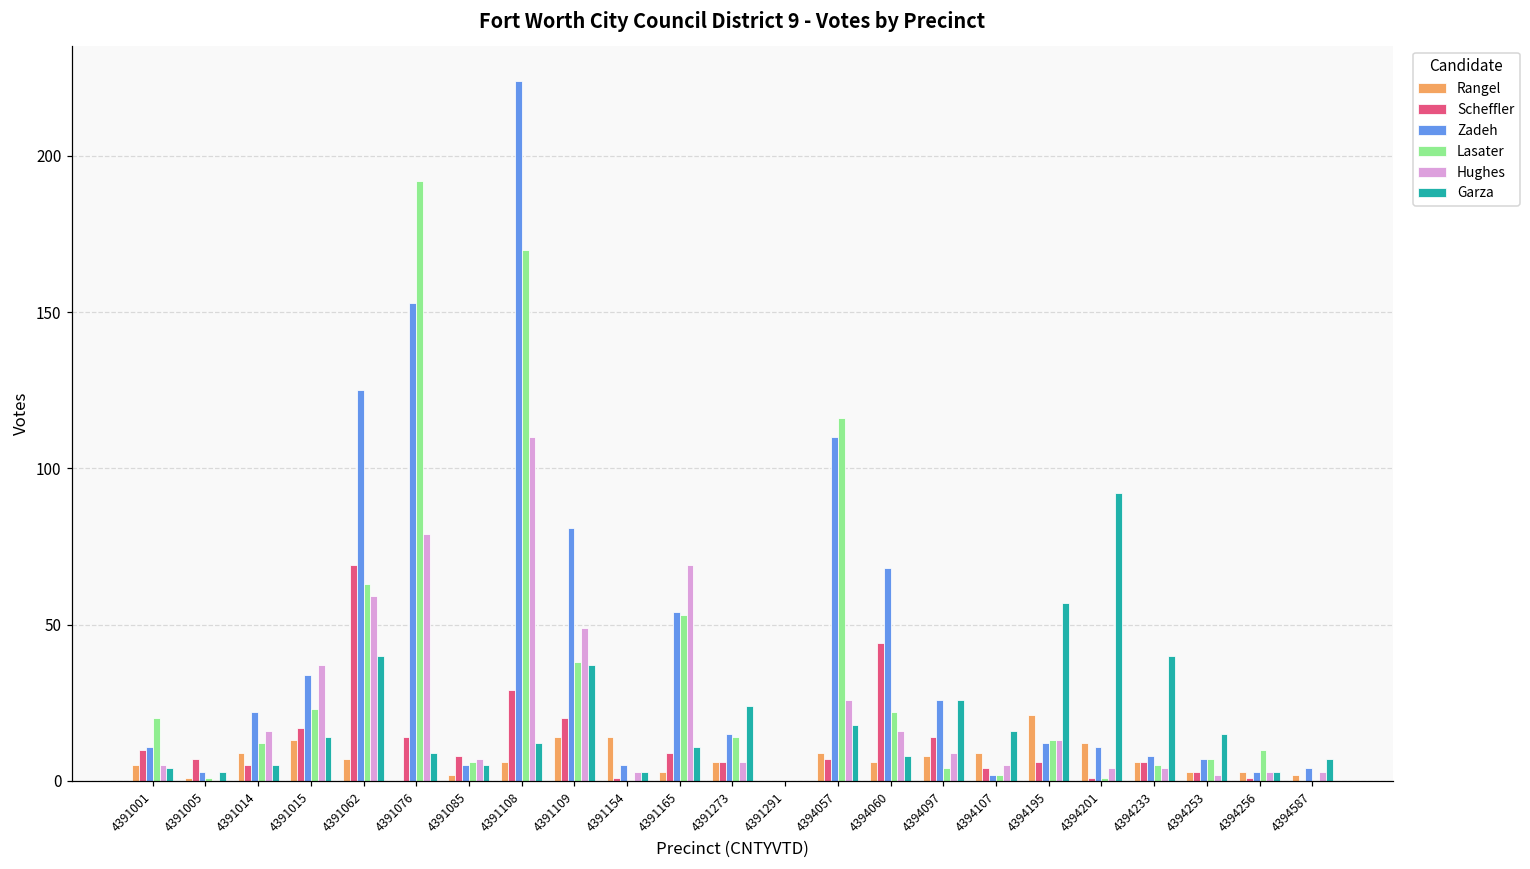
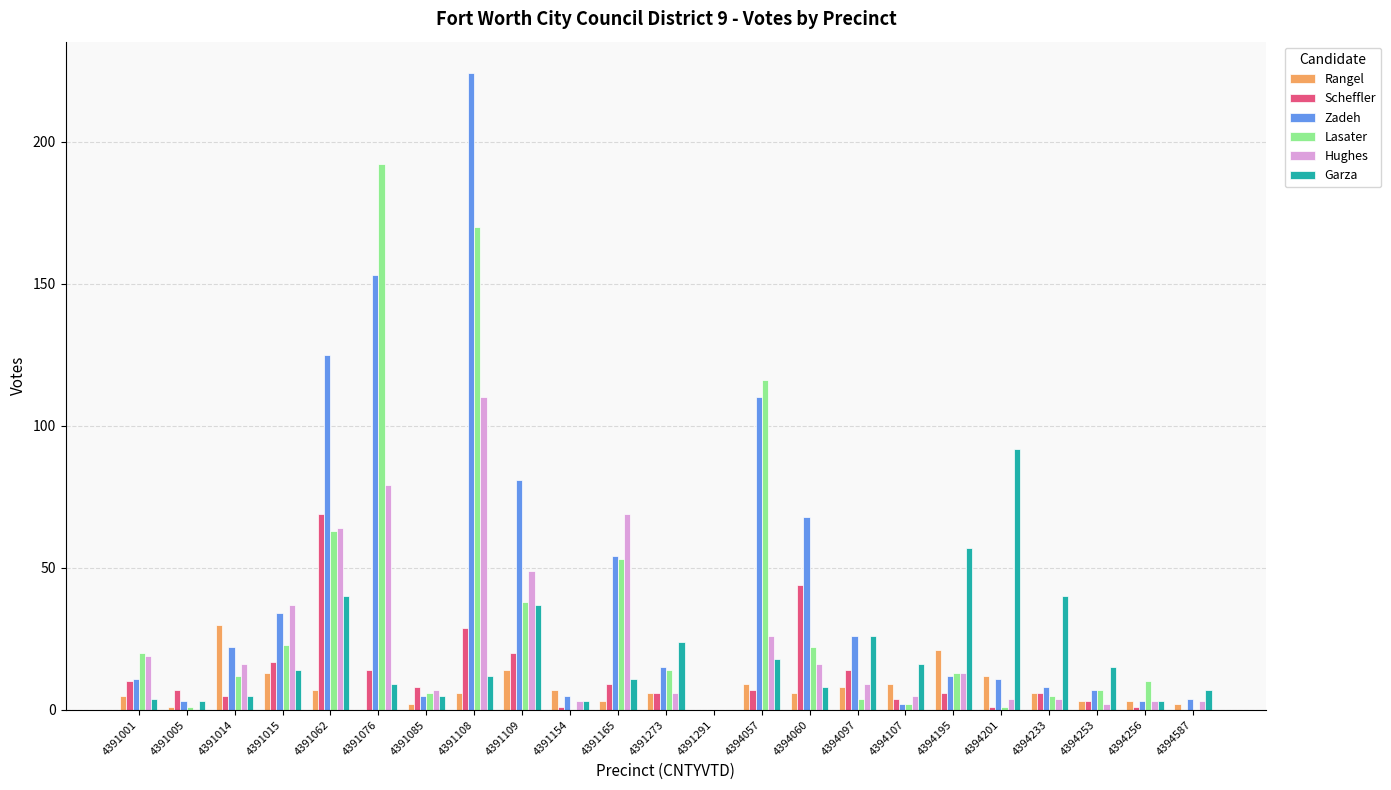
Hughes, 4391001: 5 -> 19
Rangel, 4391014: 9 -> 30
Hughes, 4391062: 59 -> 64
Rangel, 4391154: 14 -> 7
